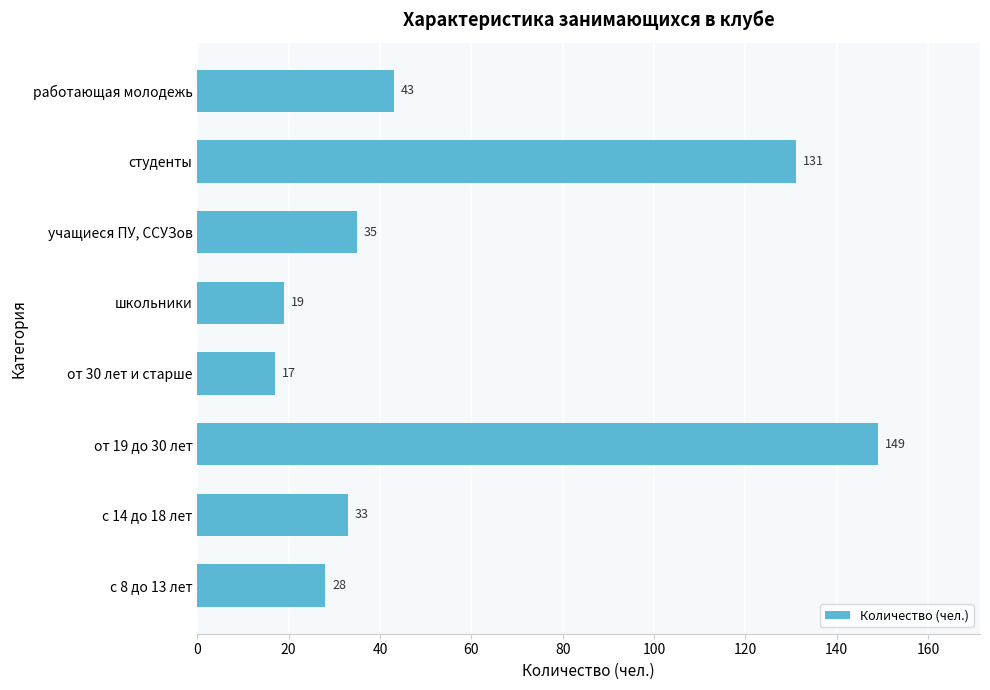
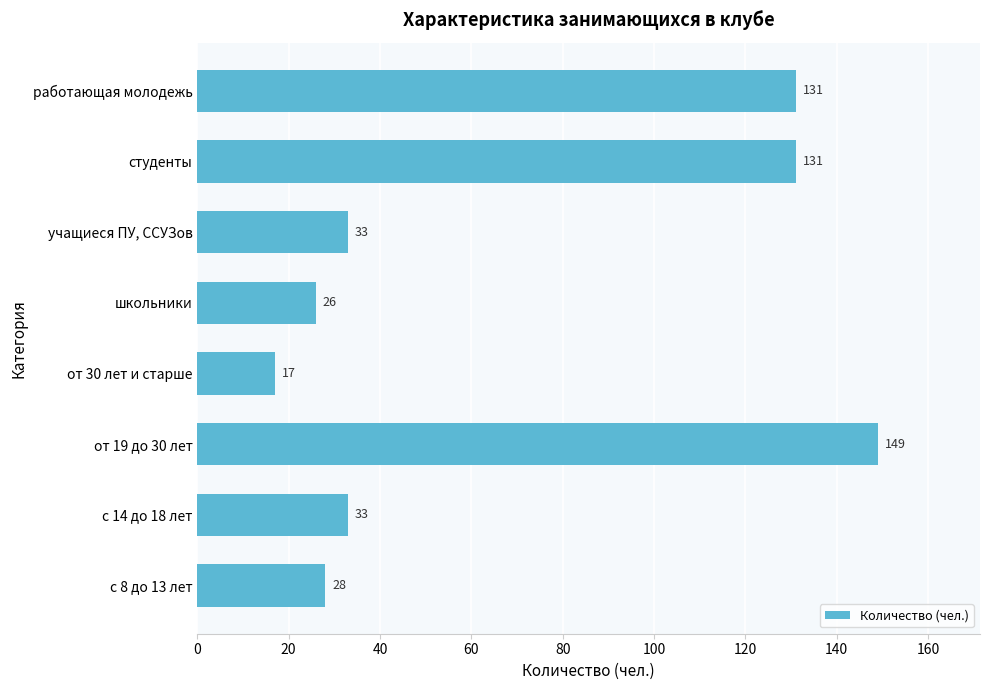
работающая молодежь: 43 -> 131
учащиеся ПУ, ССУЗов: 35 -> 33
школьники: 19 -> 26
